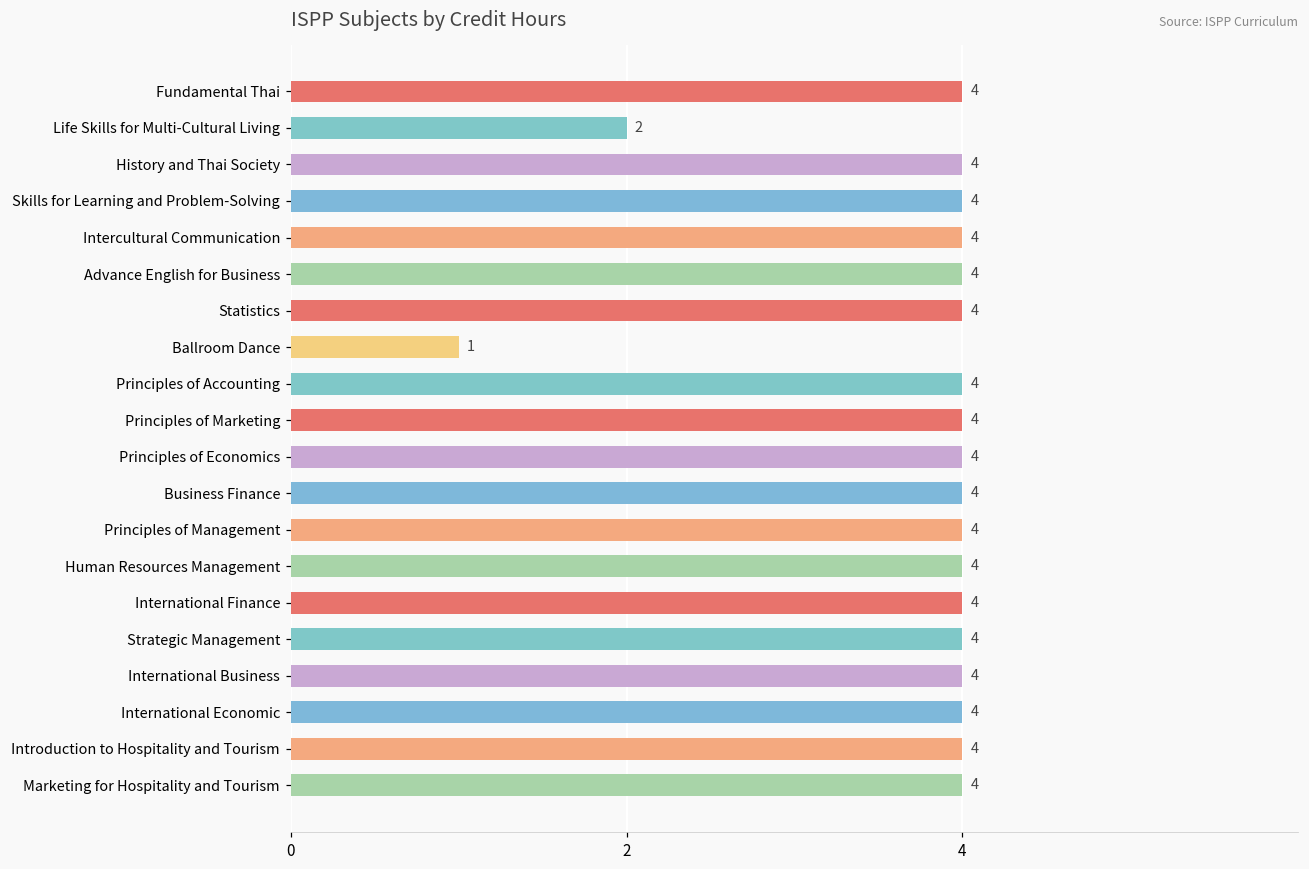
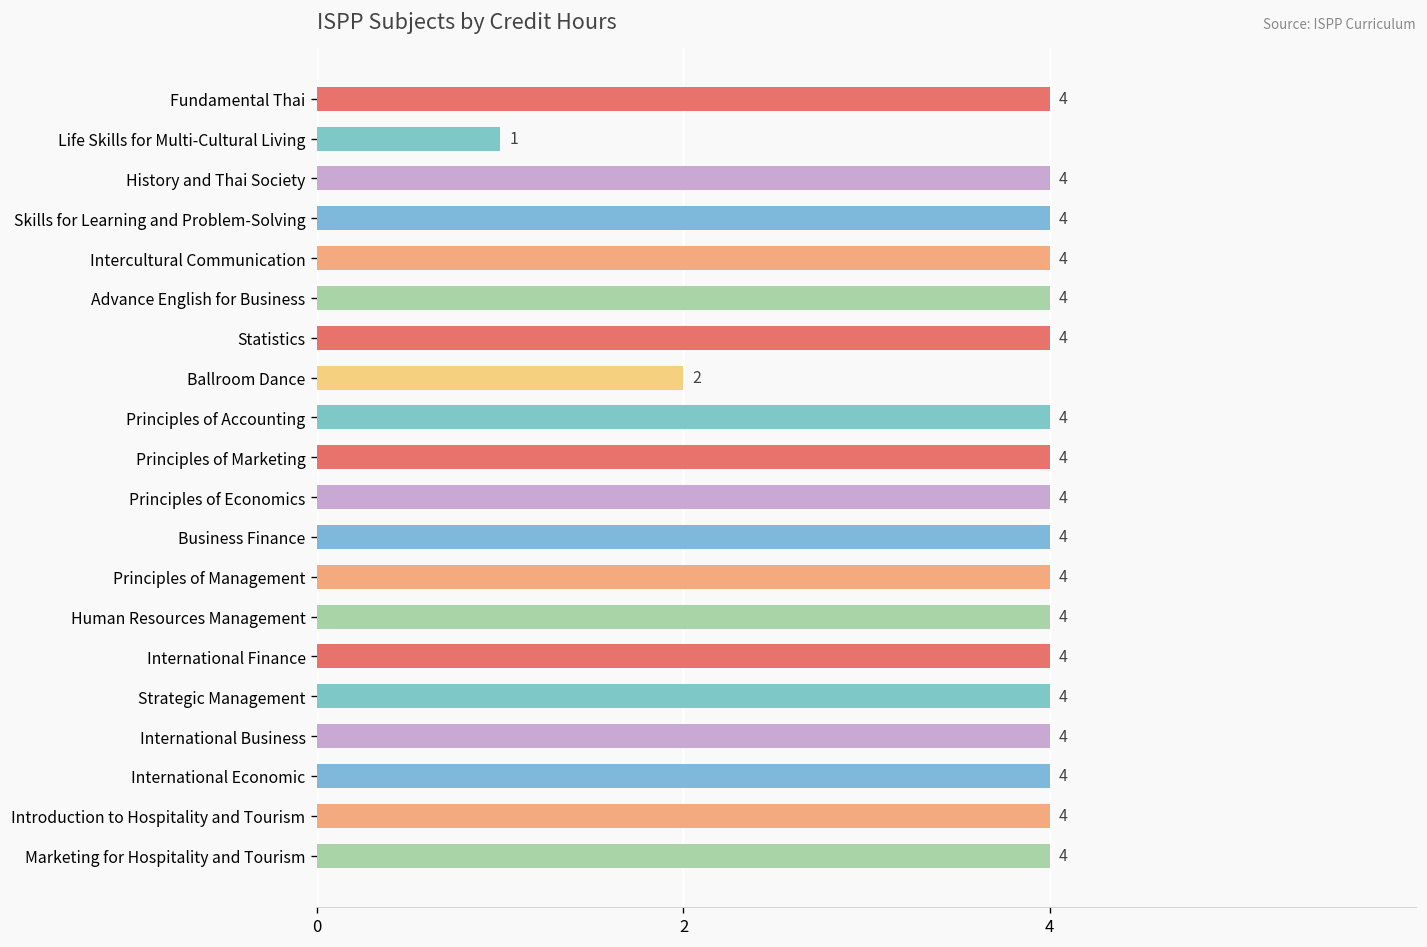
Life Skills for Multi-Cultural Living: 2 -> 1
Ballroom Dance: 1 -> 2
